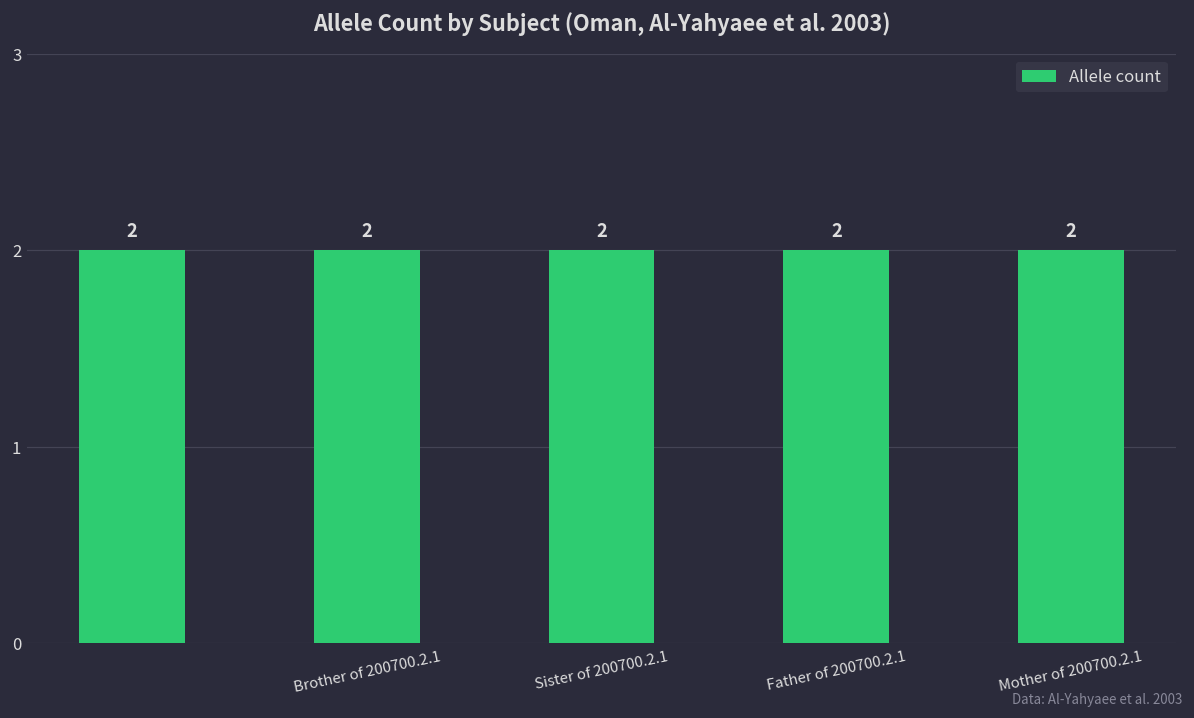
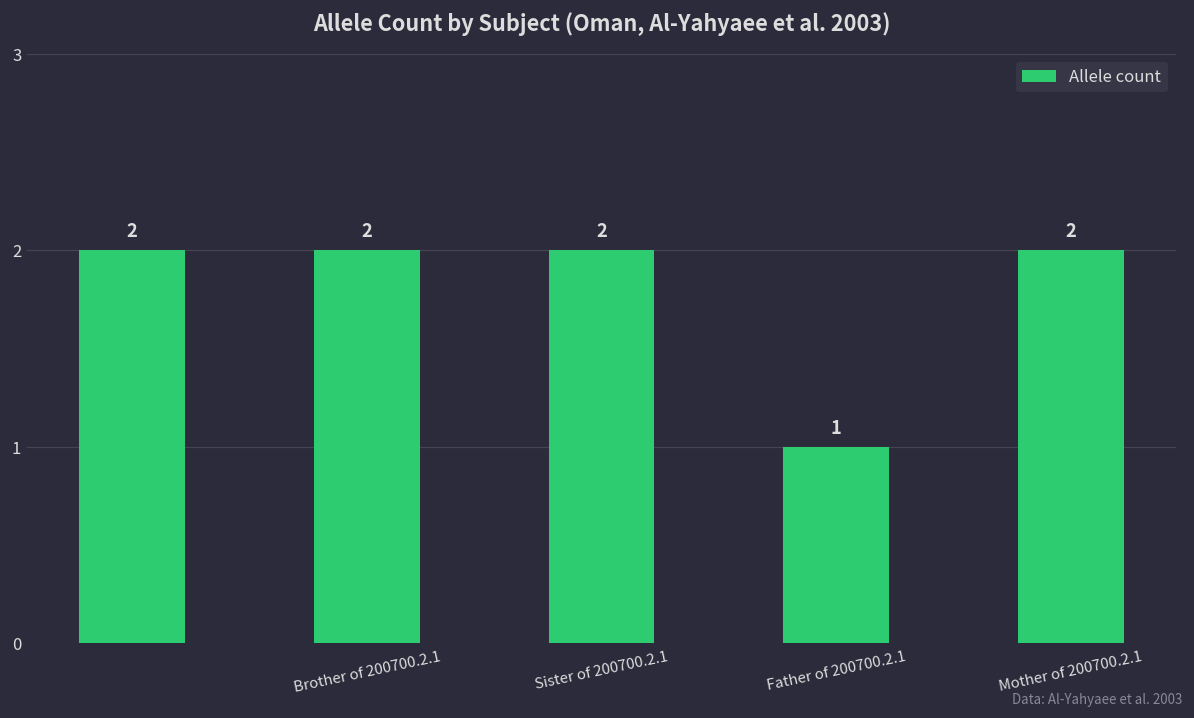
Father of 200700.2.1: 2 -> 1
